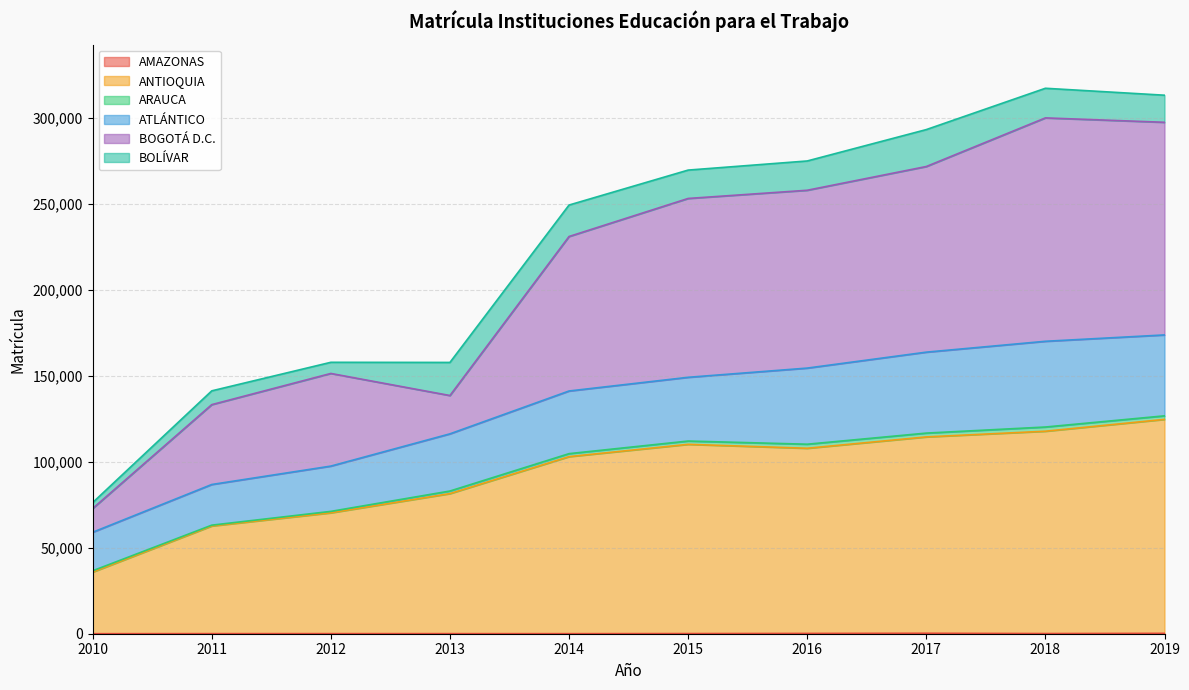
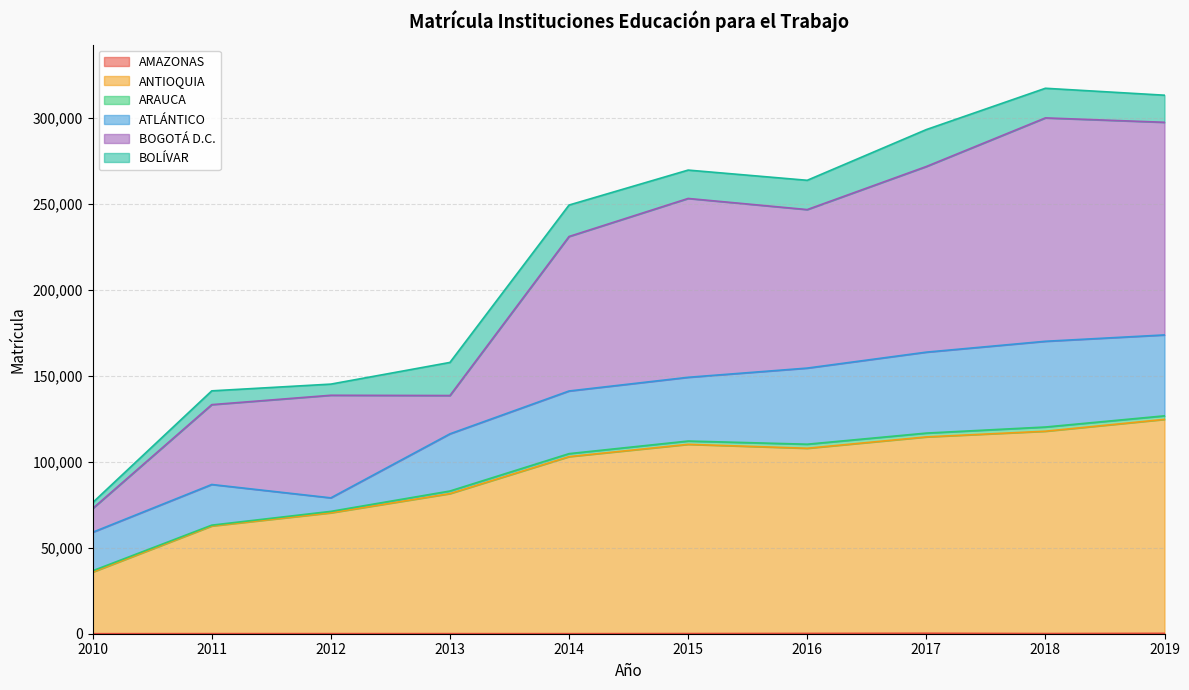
ATLÁNTICO, 2012: 26,000 -> 8,000
BOGOTÁ D.C., 2012: 54,000 -> 60,000
BOGOTÁ D.C., 2016: 103,000 -> 92,000
